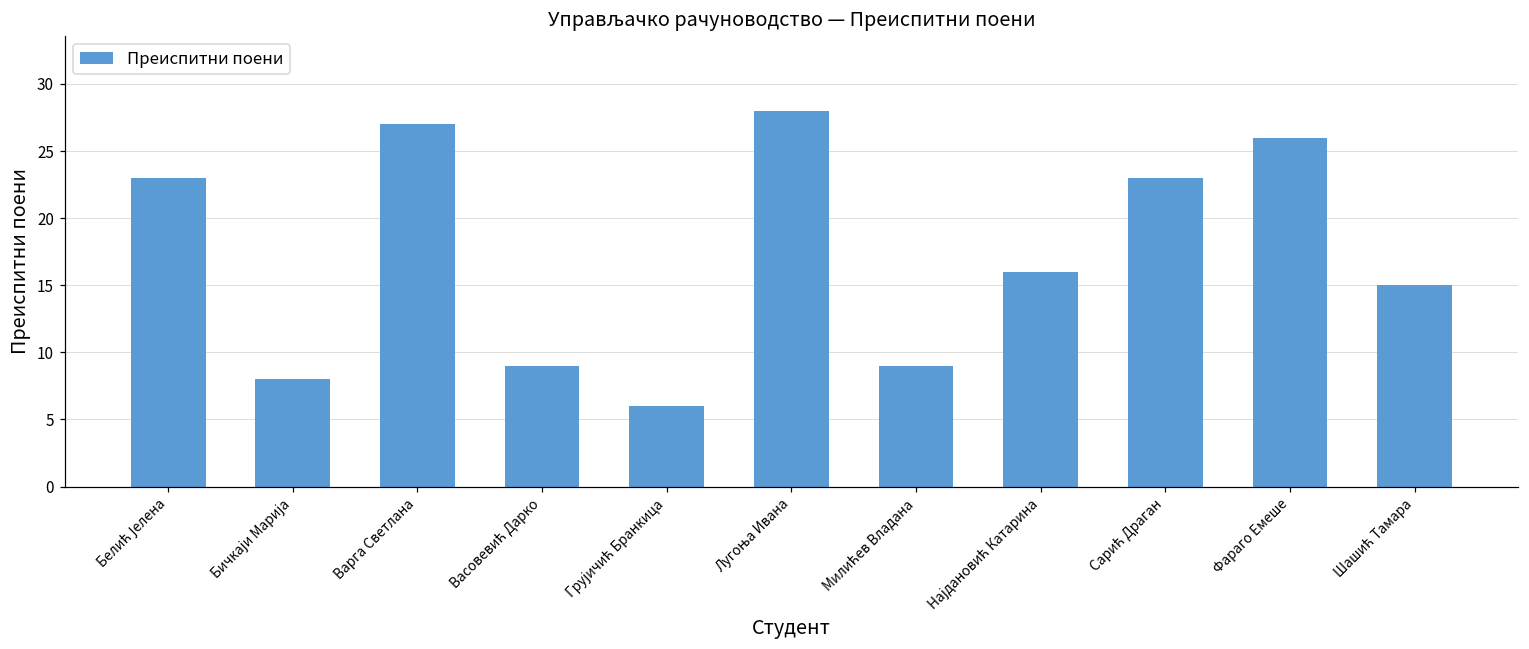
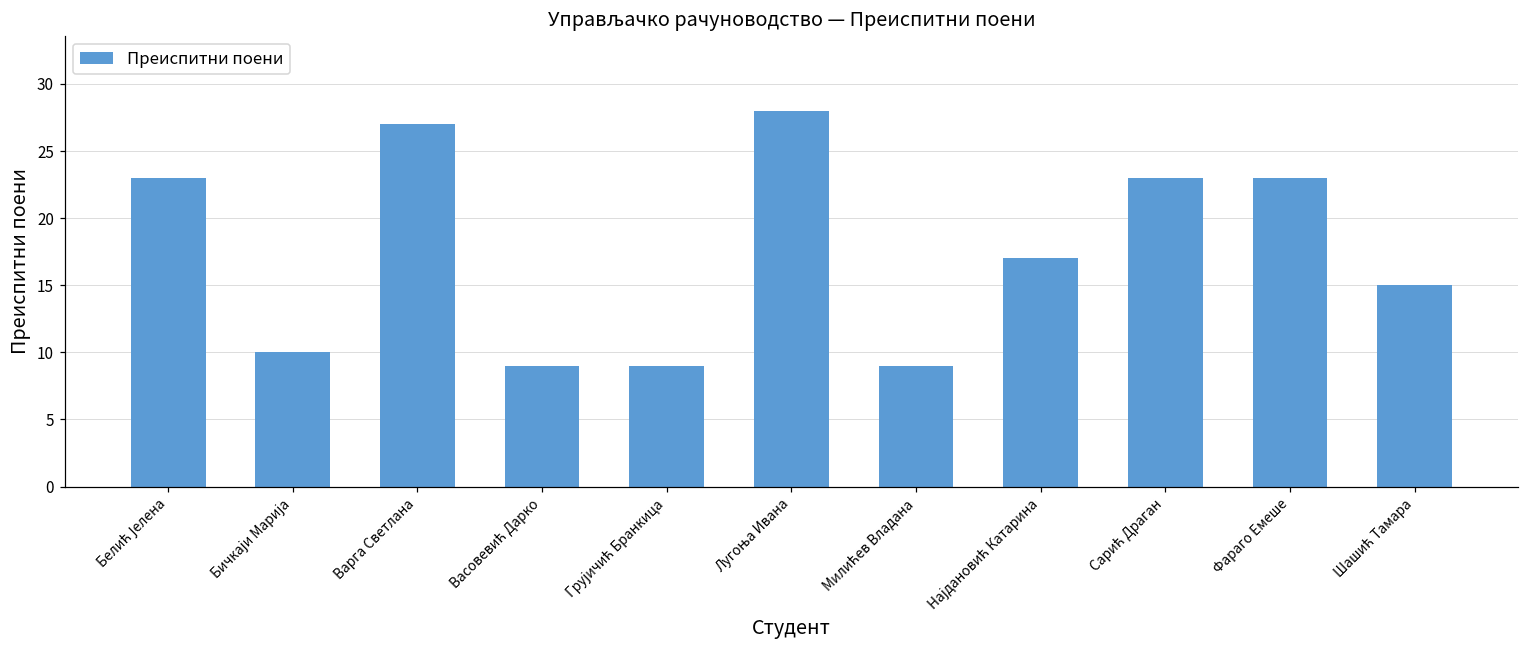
Бичкаји Марија: 8 -> 10
Грујичић Бранкица: 6 -> 9
Најдановић Катарина: 16 -> 17
Фараго Емеше: 26 -> 23
